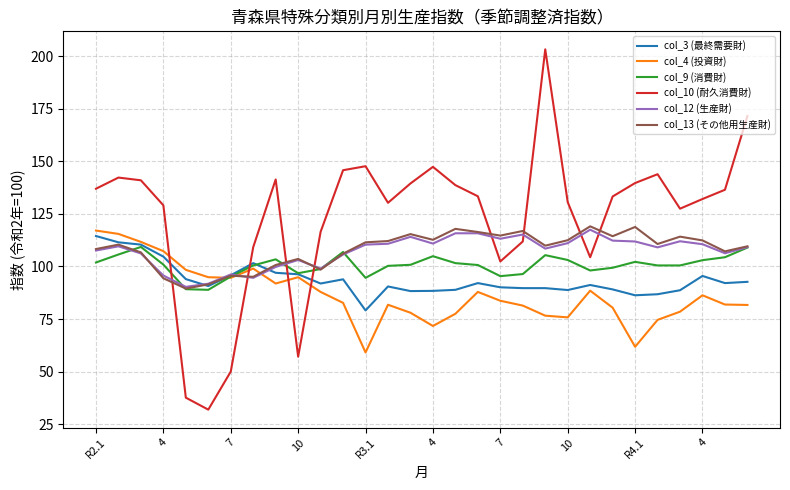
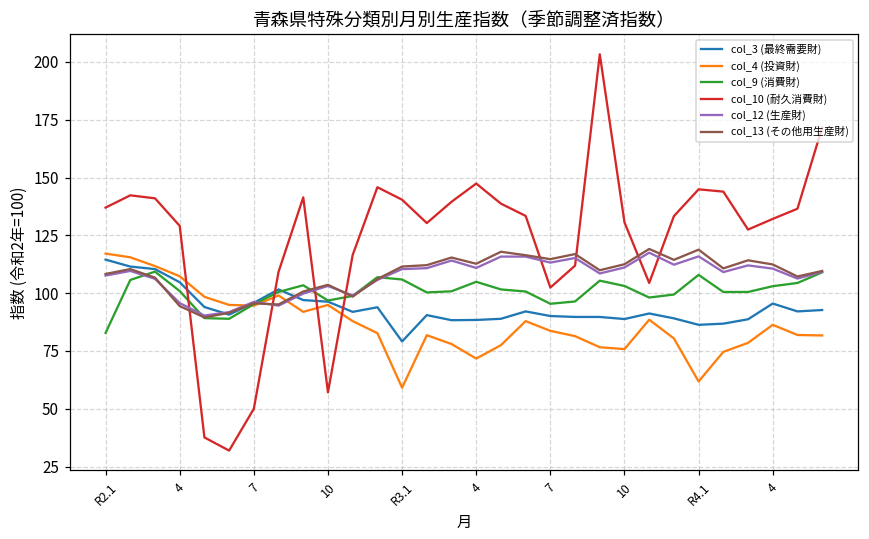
col_9 (消費財), R2.1: 102 -> 83
col_9 (消費財), R3.1: 95 -> 106
col_10 (耐久消費財), R3.1: 148 -> 140
col_9 (消費財), R4.1: 102 -> 108
col_10 (耐久消費財), R4.1: 140 -> 145
col_12 (生産財), R4.1: 112 -> 116
